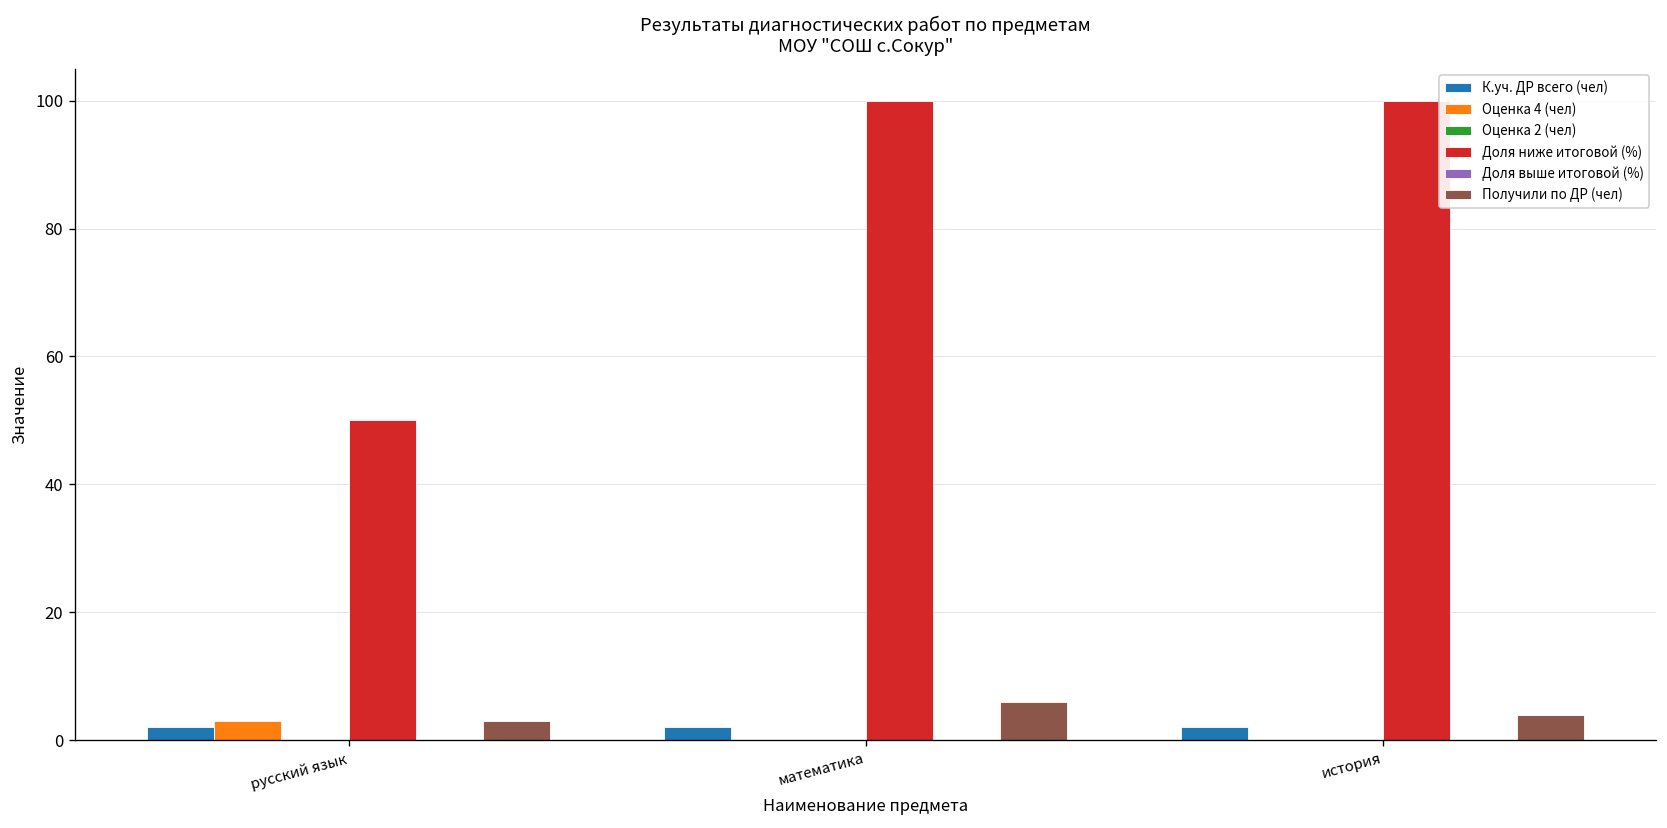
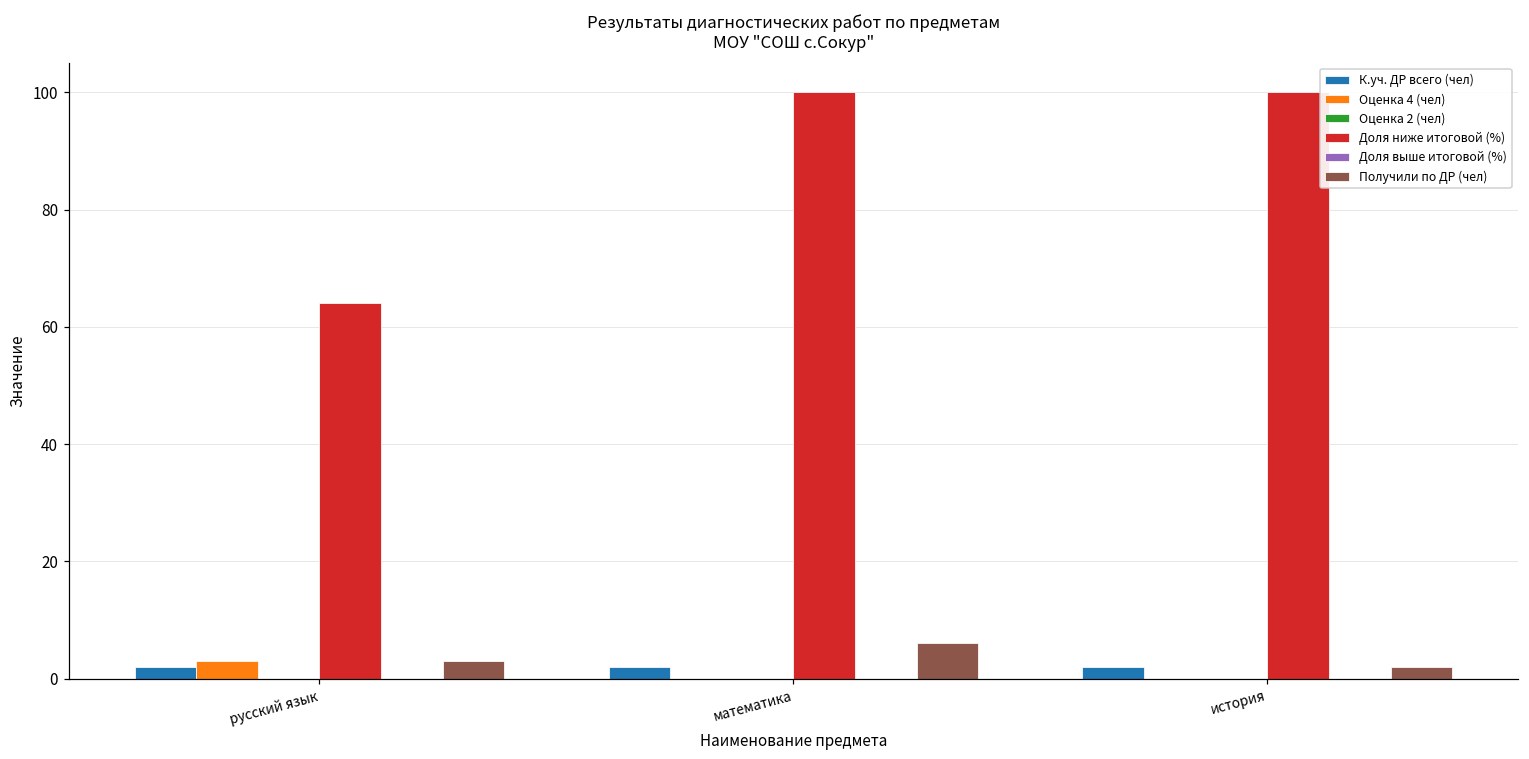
Доля ниже итоговой (%), русский язык: 50 -> 64
Получили по ДР (чел), история: 4 -> 2
